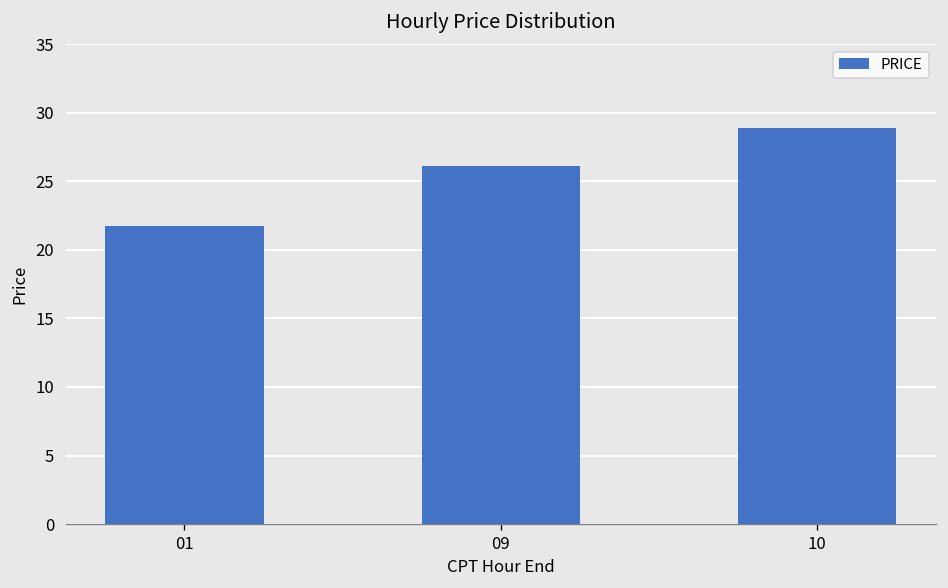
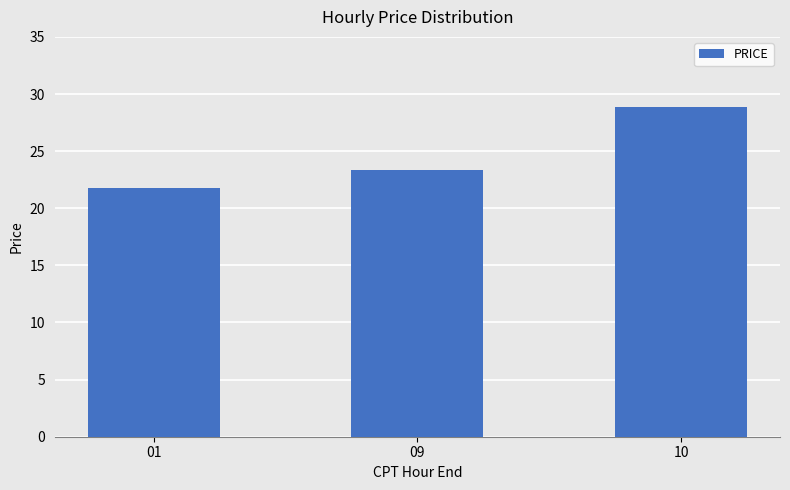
09: 26.1 -> 23.4
